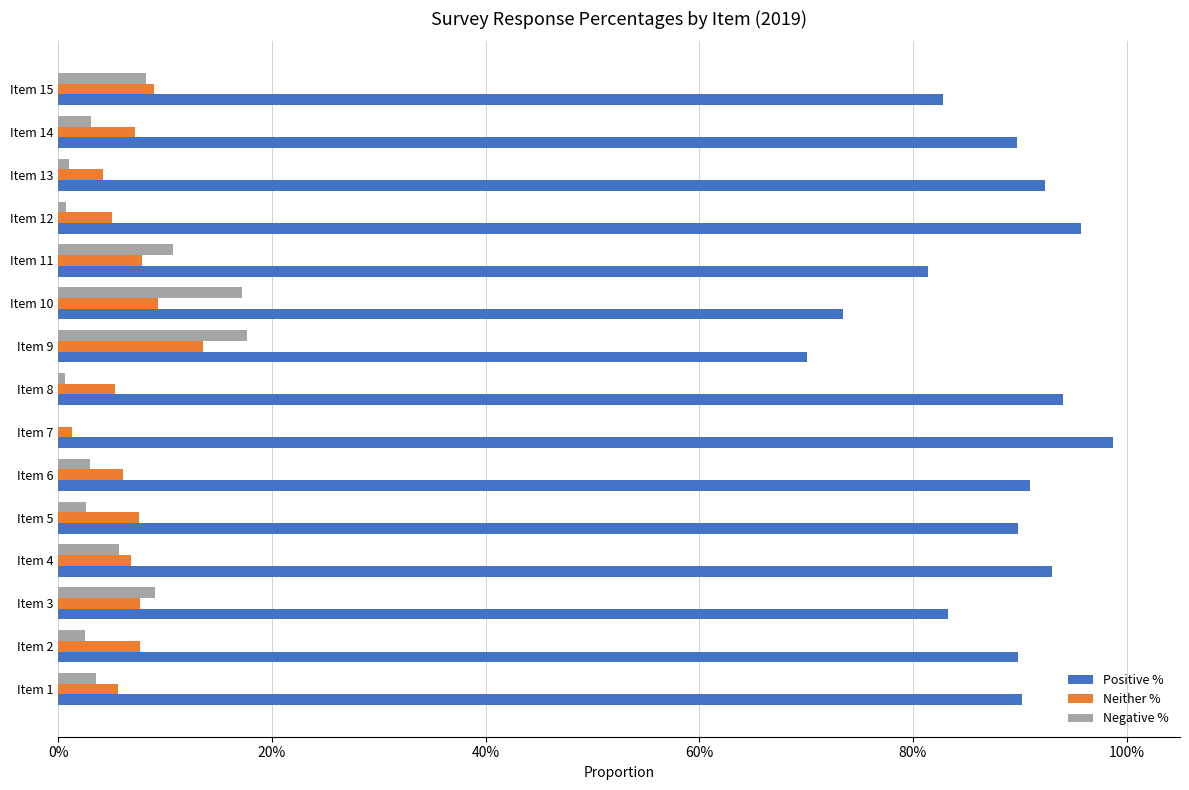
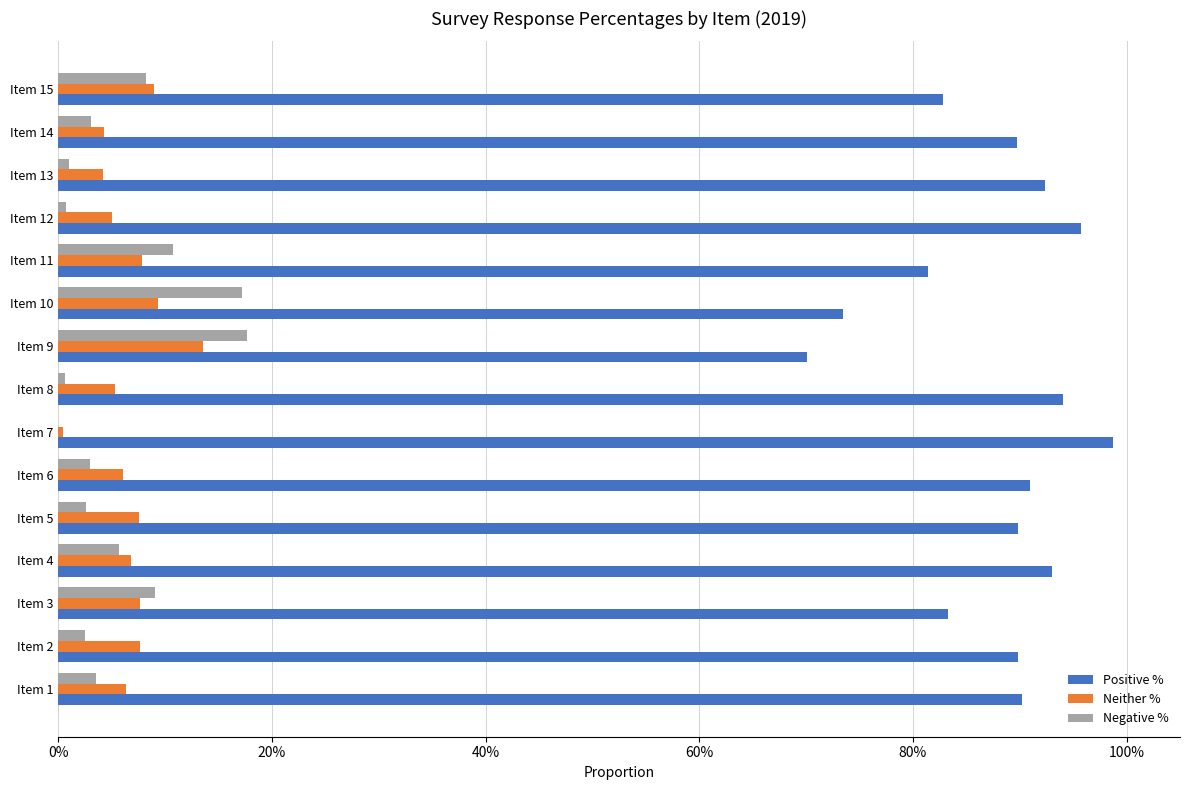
Neither %, Item 14: 7.2% -> 4.3%
Neither %, Item 7: 1.3% -> 0.5%
Neither %, Item 1: 5.5% -> 6.3%
